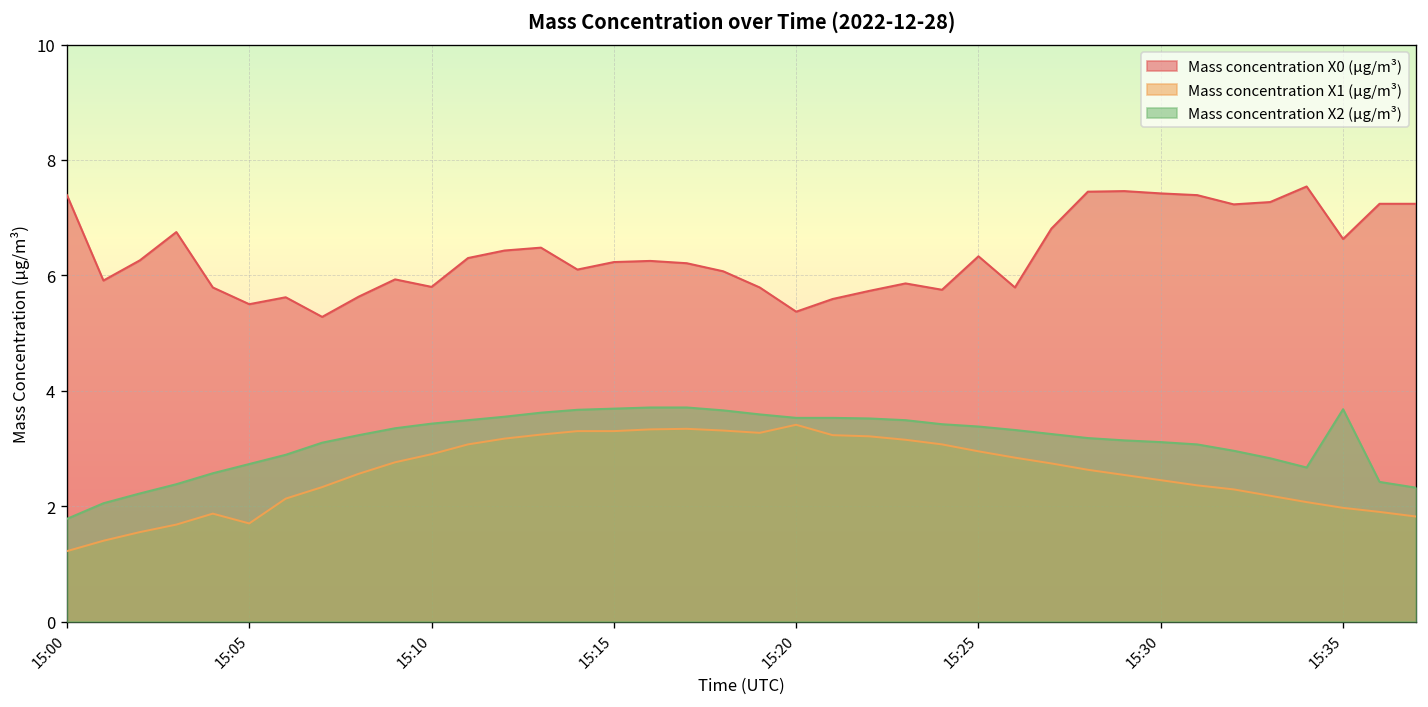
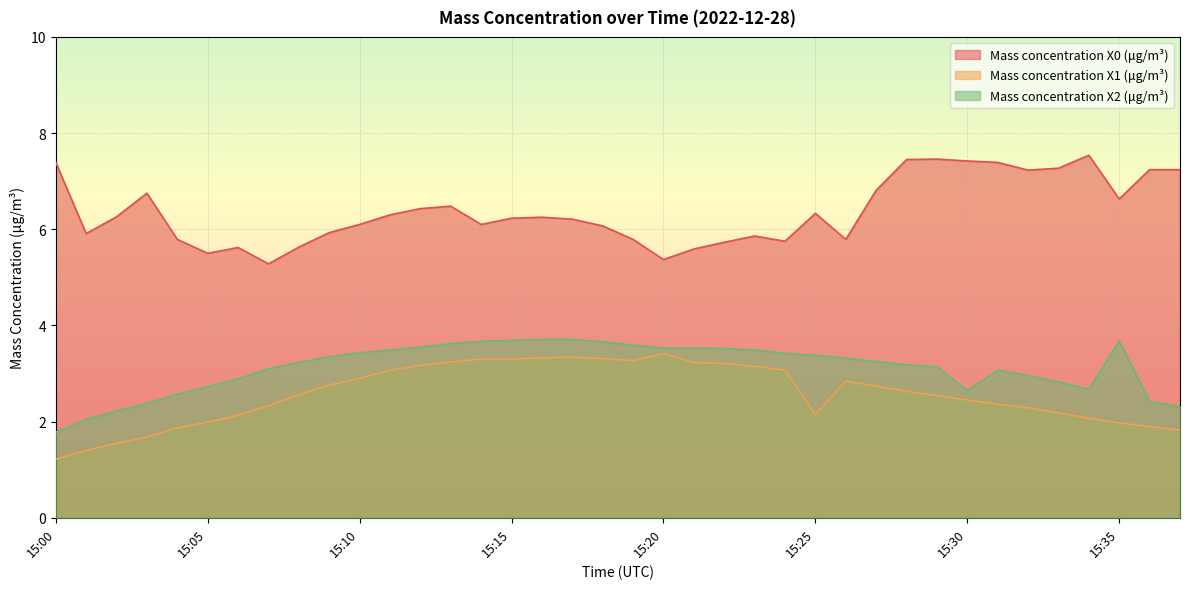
Mass concentration X1 (μg/m³), 15:05: 1.7 -> 2.0
Mass concentration X0 (μg/m³), 15:10: 5.8 -> 6.1
Mass concentration X1 (μg/m³), 15:25: 3.0 -> 2.2
Mass concentration X2 (μg/m³), 15:30: 3.1 -> 2.7
